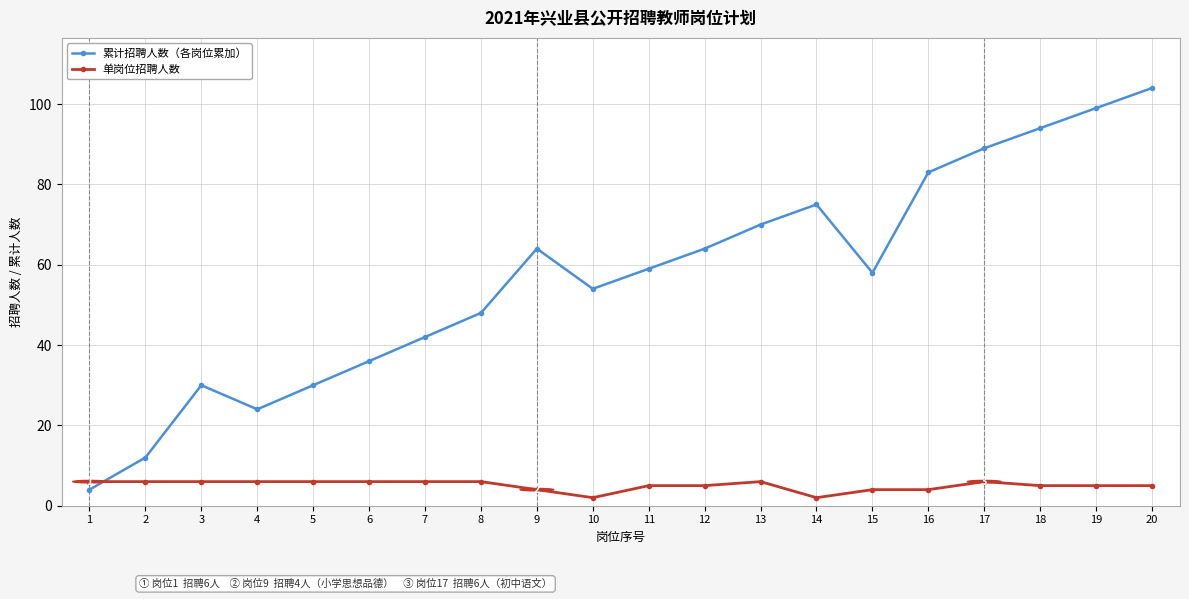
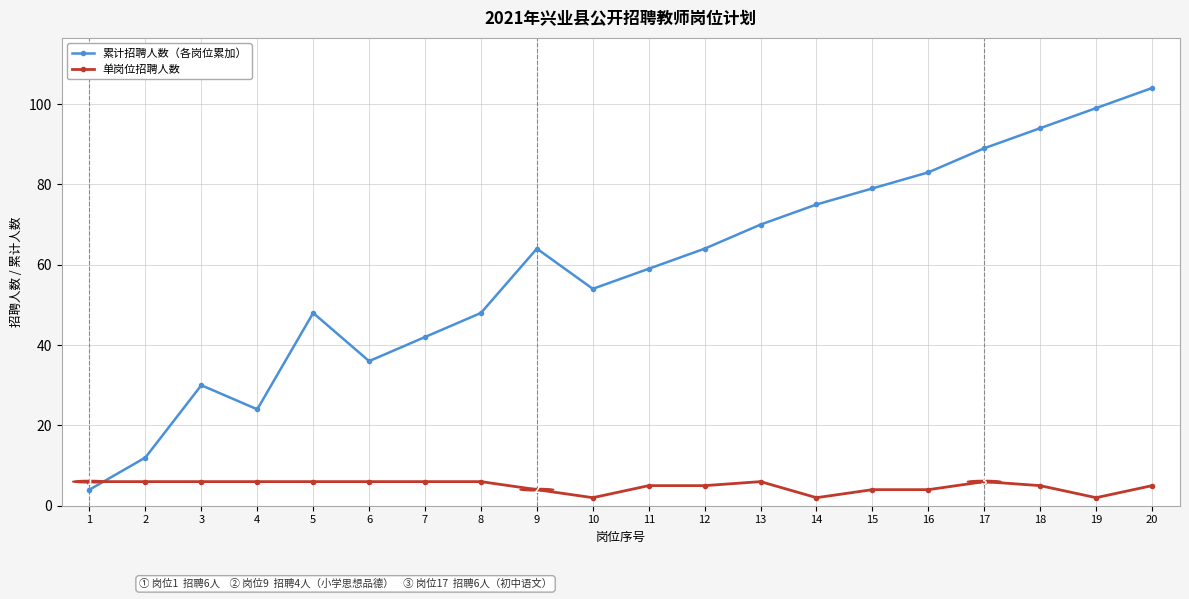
累计招聘人数（各岗位累加）, 5: 30 -> 48
累计招聘人数（各岗位累加）, 15: 58 -> 79
单岗位招聘人数, 19: 5 -> 2
